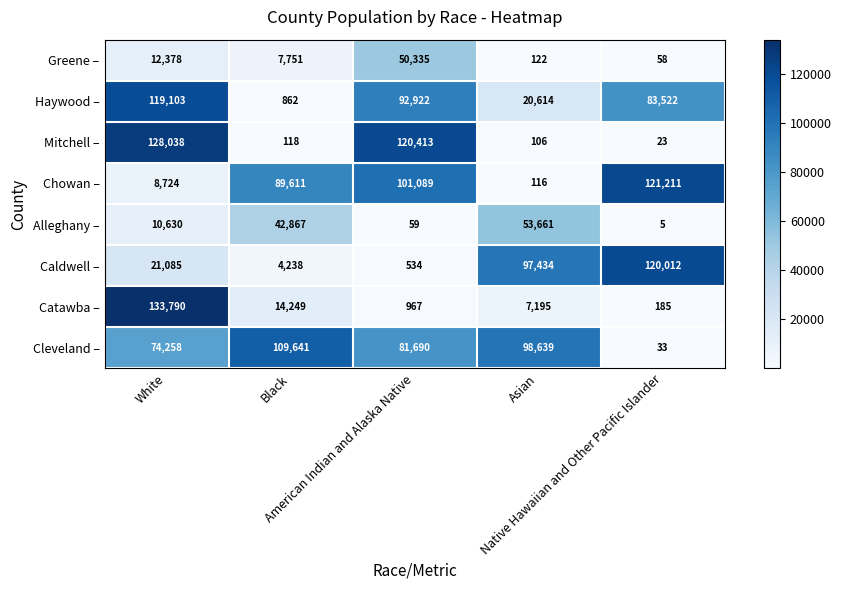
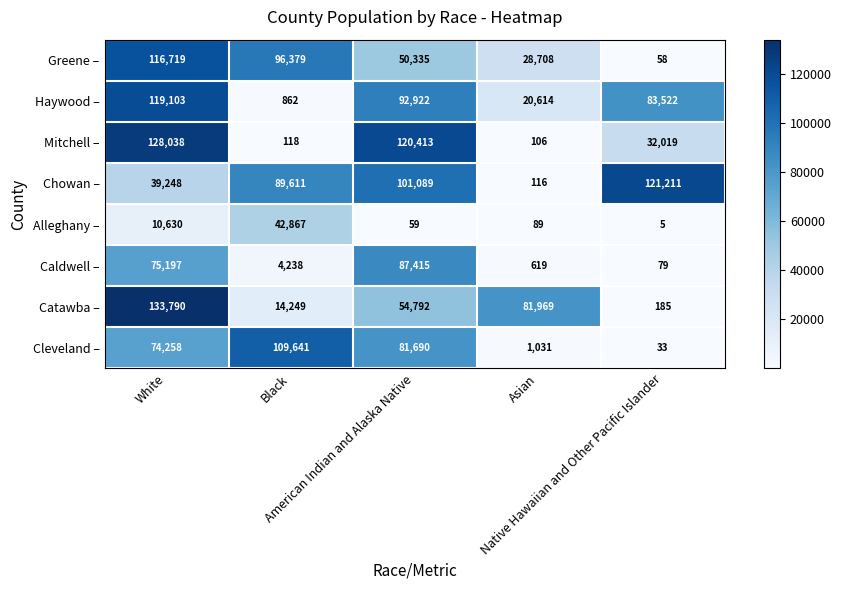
Greene –, White: 12,378 -> 116,719
Greene –, Black: 7,751 -> 96,379
Greene –, Asian: 122 -> 28,708
Mitchell –, Native Hawaiian and Other Pacific Islander: 23 -> 32,019
Chowan –, White: 8,724 -> 39,248
Alleghany –, Asian: 53,661 -> 89
Caldwell –, White: 21,085 -> 75,197
Caldwell –, American Indian and Alaska Native: 534 -> 87,415
Caldwell –, Asian: 97,434 -> 619
Caldwell –, Native Hawaiian and Other Pacific Islander: 120,012 -> 79
Catawba –, American Indian and Alaska Native: 967 -> 54,792
Catawba –, Asian: 7,195 -> 81,969
Cleveland –, Asian: 98,639 -> 1,031
